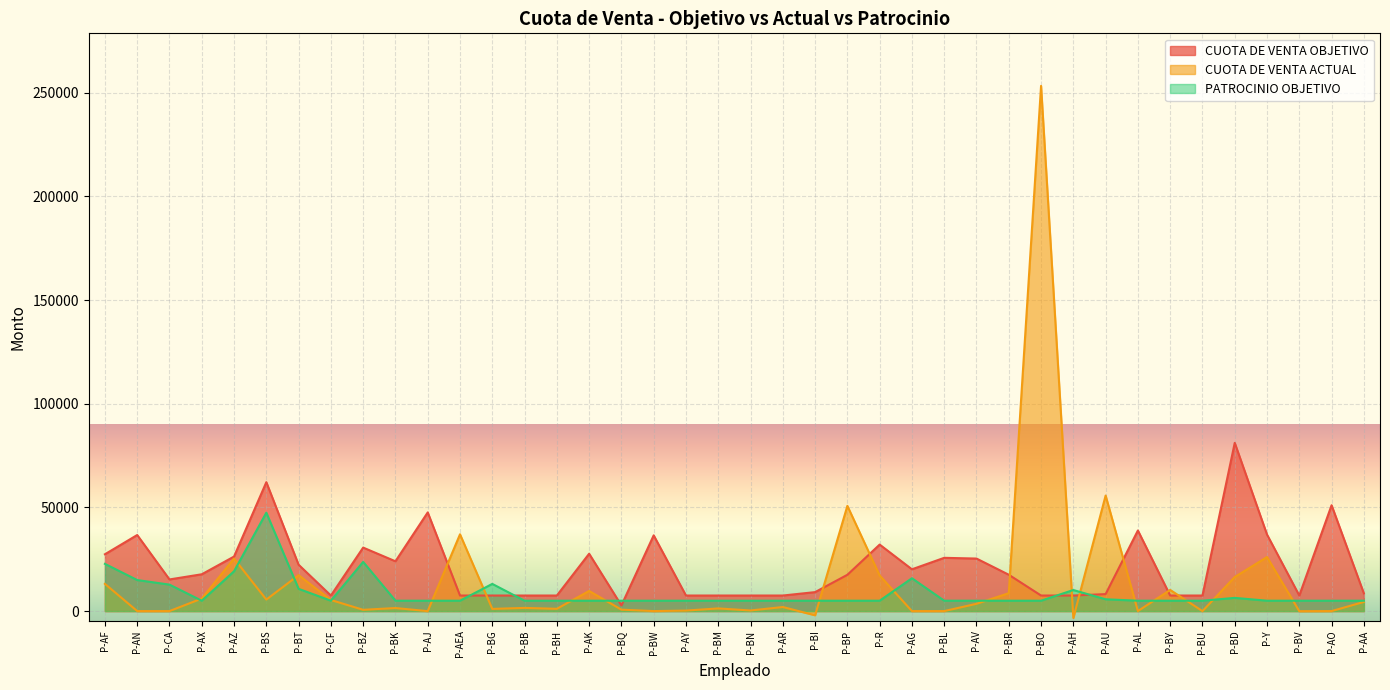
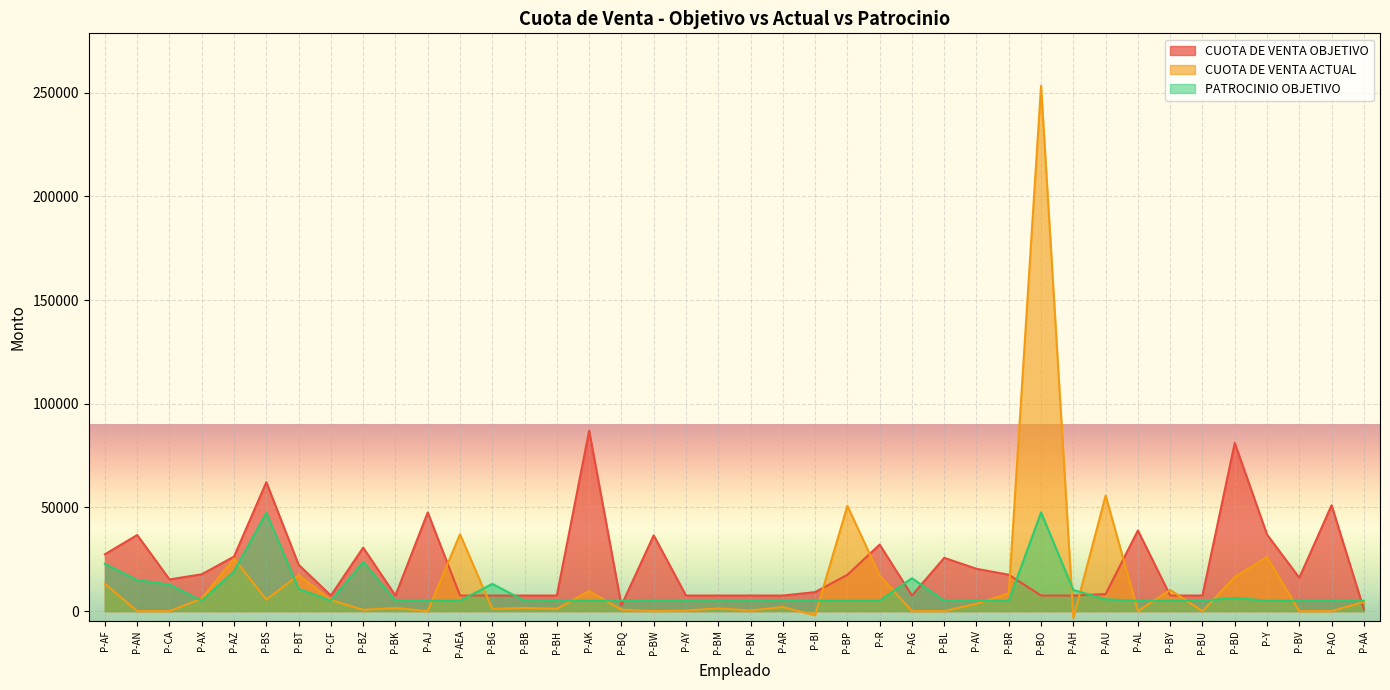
CUOTA DE VENTA OBJETIVO, P-BK: 24000 -> 8000
CUOTA DE VENTA OBJETIVO, P-AK: 28000 -> 87000
CUOTA DE VENTA OBJETIVO, P-AG: 20000 -> 8000
CUOTA DE VENTA OBJETIVO, P-AV: 25000 -> 20000
PATROCINIO OBJETIVO, P-BO: 5000 -> 48000
CUOTA DE VENTA OBJETIVO, P-BV: 8000 -> 16000
CUOTA DE VENTA OBJETIVO, P-AA: 9000 -> 1000
